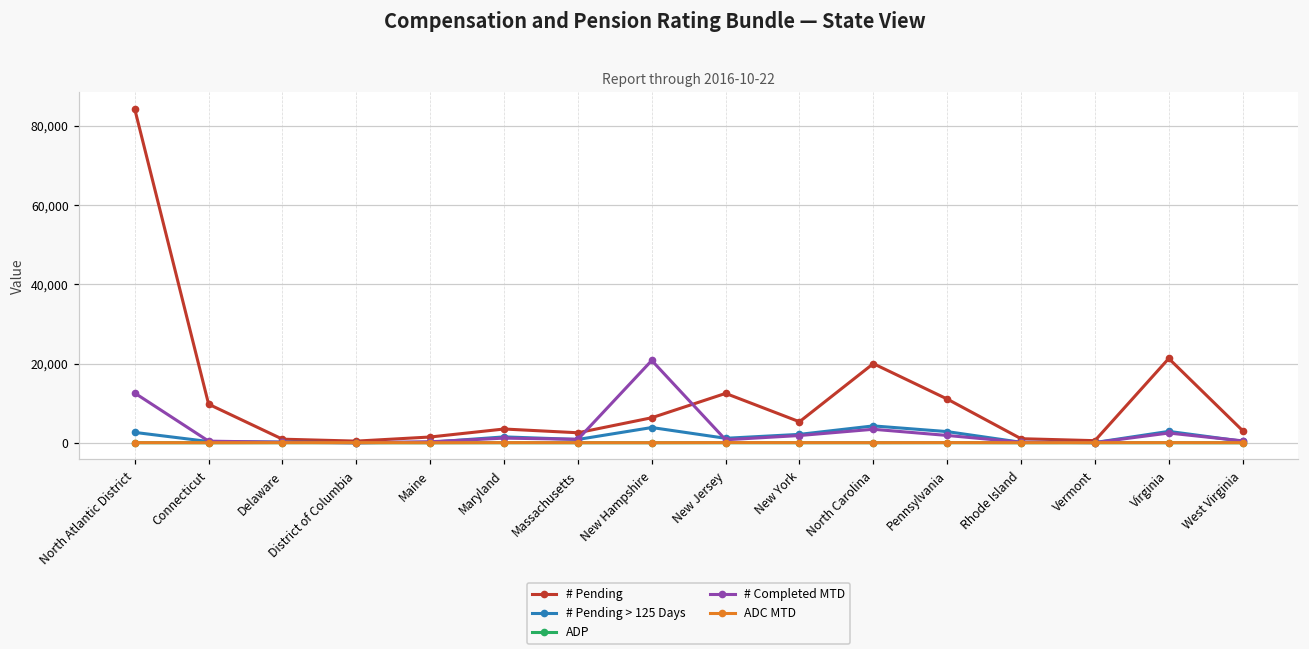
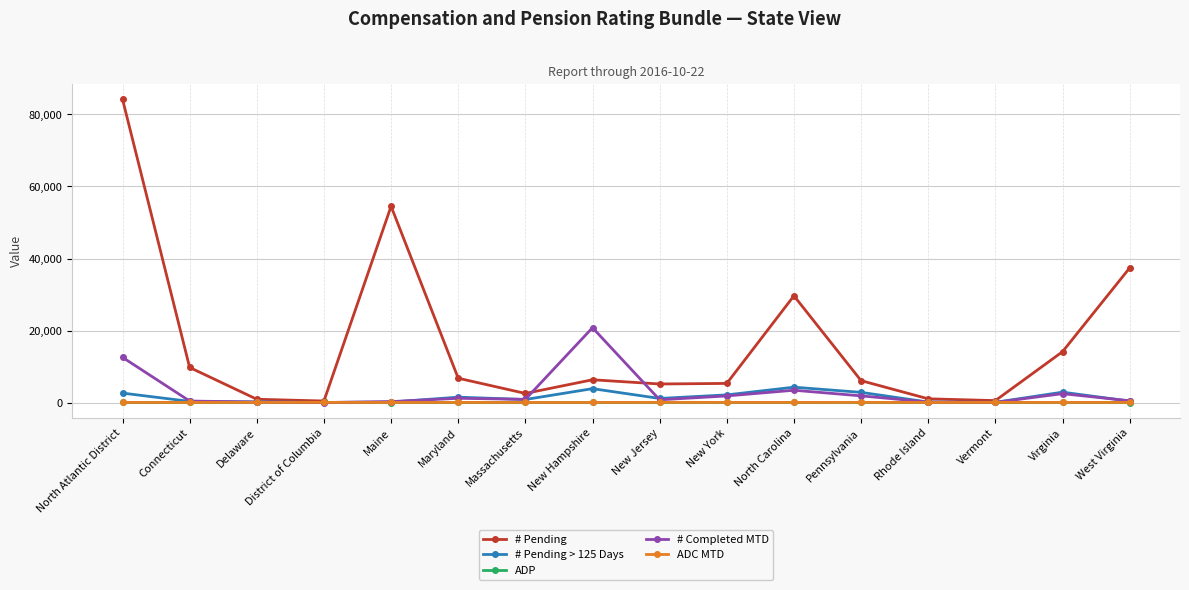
# Pending, Maine: 2,000 -> 54,000
# Pending, Maryland: 4,000 -> 7,000
# Pending, New Jersey: 13,000 -> 5,000
# Pending, North Carolina: 20,000 -> 30,000
# Pending, Pennsylvania: 11,000 -> 6,000
# Pending, Virginia: 21,000 -> 14,000
# Pending, West Virginia: 3,000 -> 37,000
